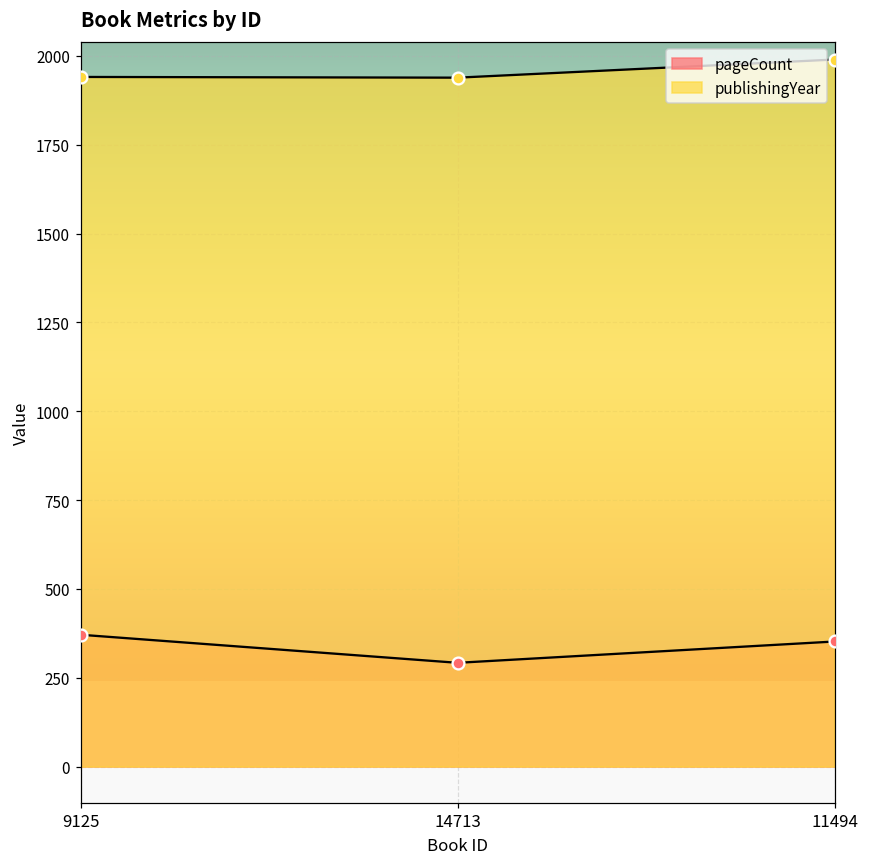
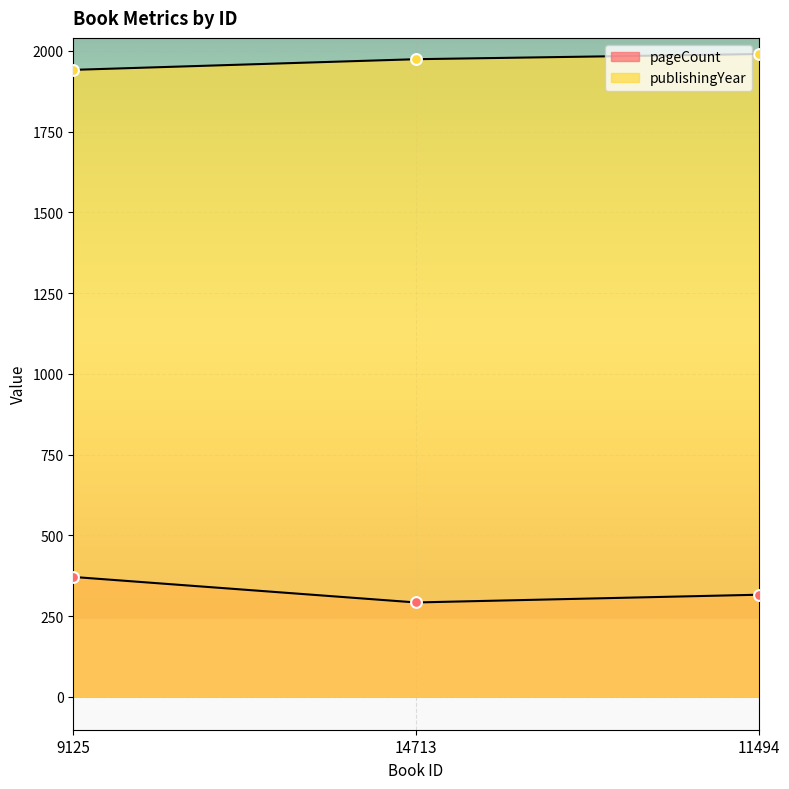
publishingYear, 14713: 1940 -> 1970
pageCount, 11494: 350 -> 320
